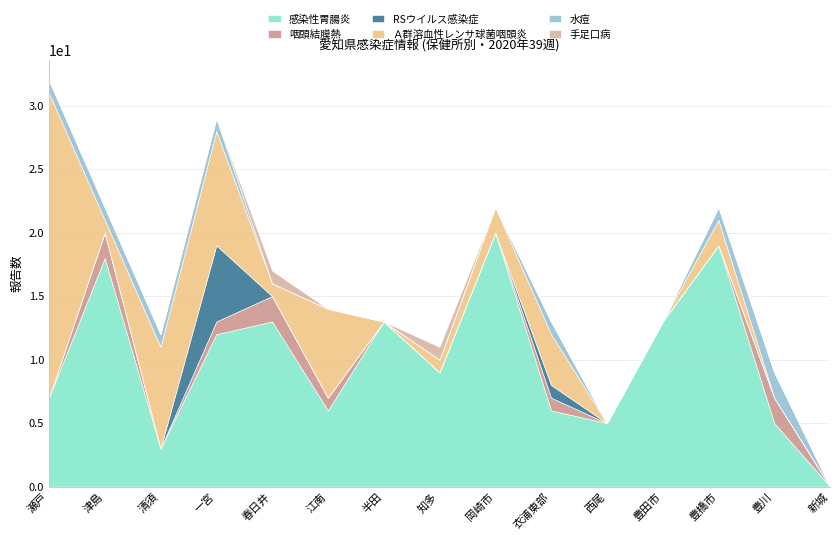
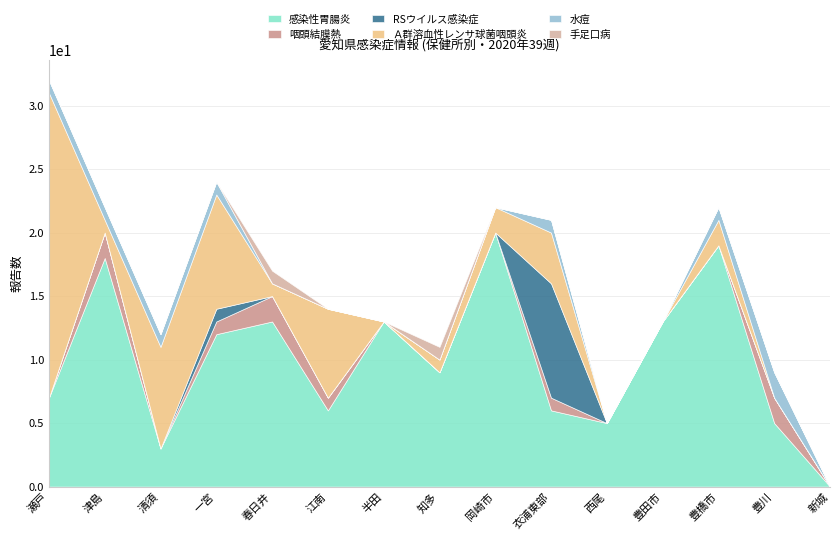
RSウイルス感染症, 一宮: 6 -> 1
RSウイルス感染症, 衣浦東部: 1 -> 9
